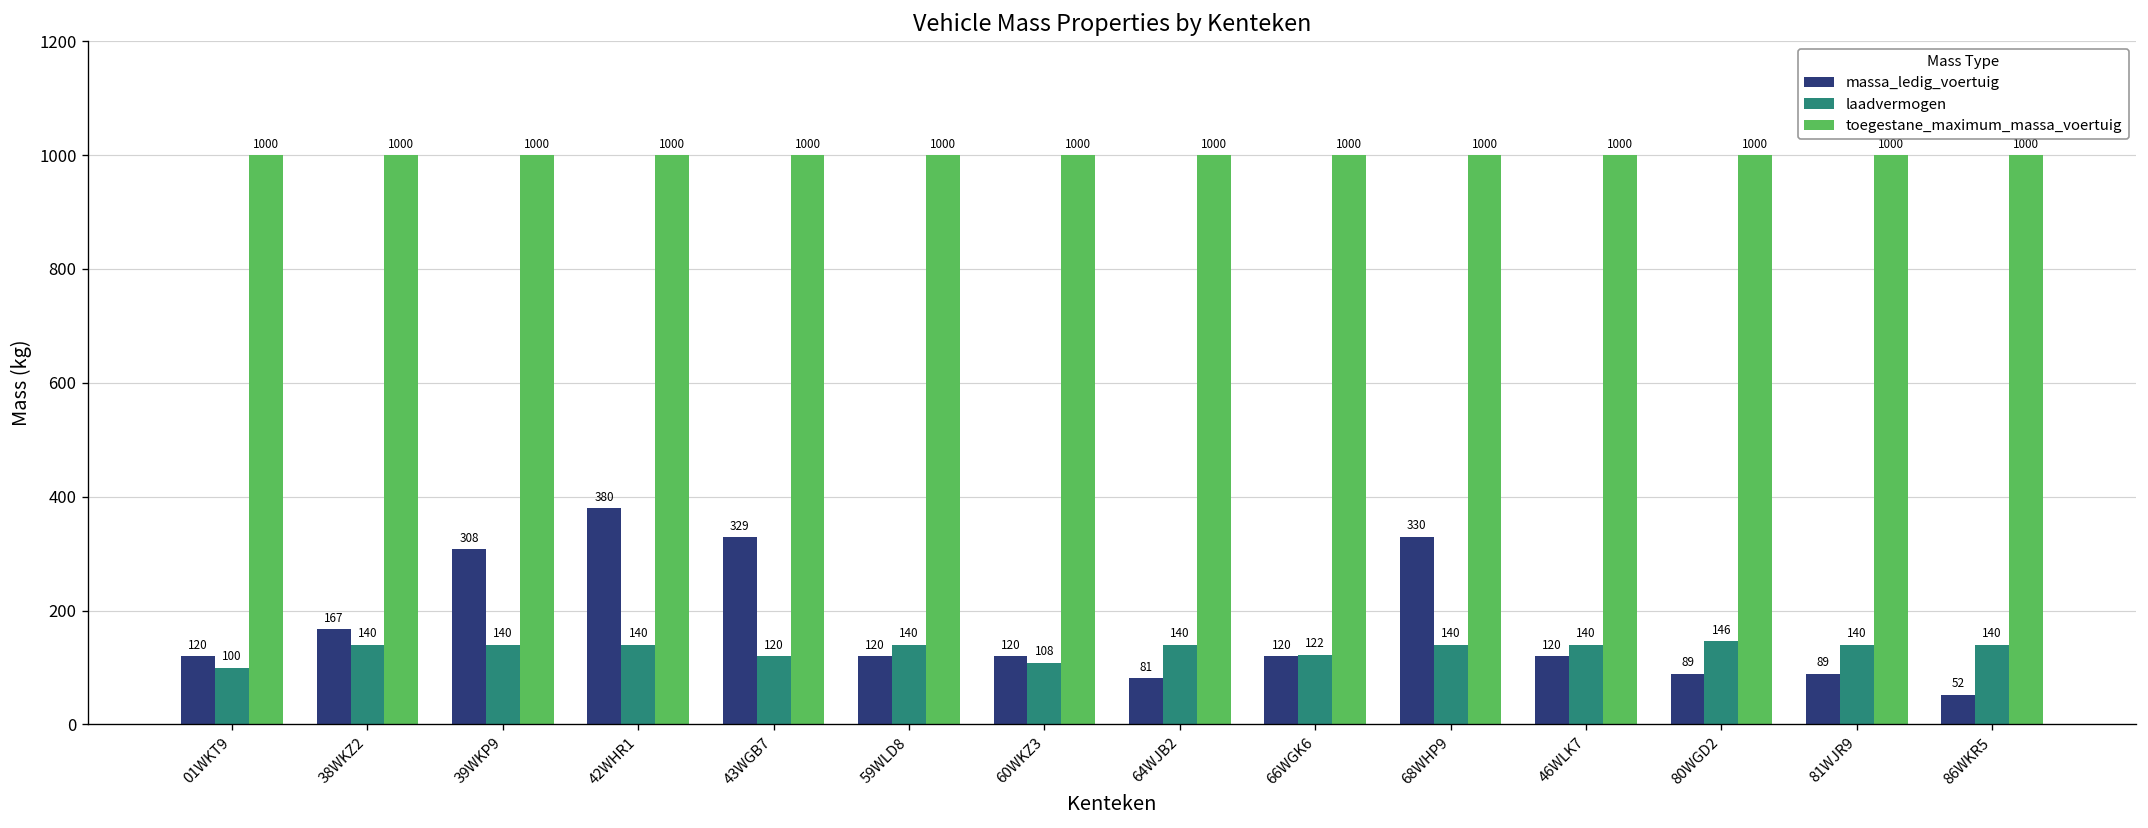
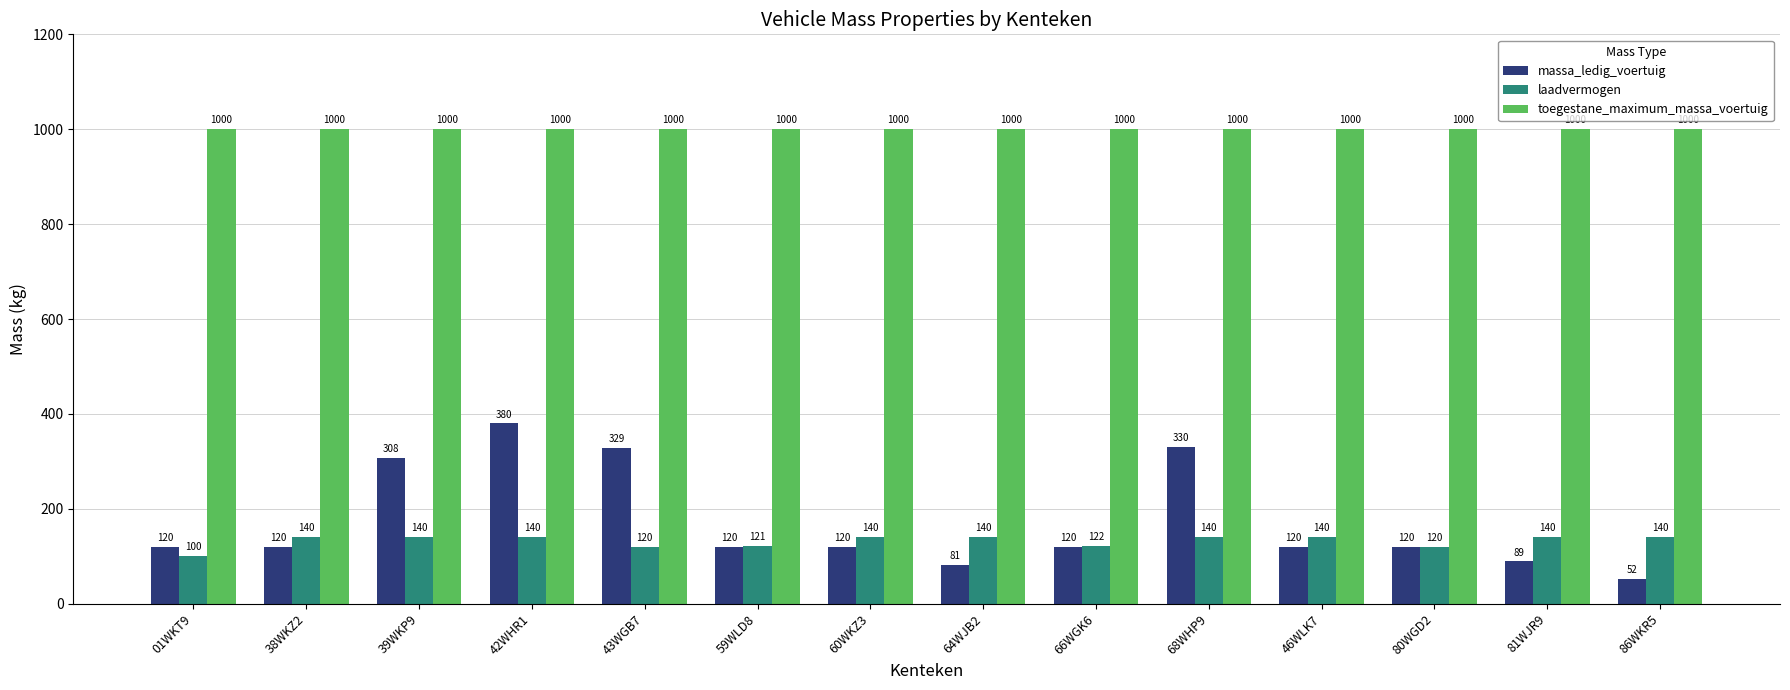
massa_ledig_voertuig, 38WKZ2: 167 -> 120
laadvermogen, 59WLD8: 140 -> 121
laadvermogen, 60WKZ3: 108 -> 140
massa_ledig_voertuig, 80WGD2: 89 -> 120
laadvermogen, 80WGD2: 146 -> 120
